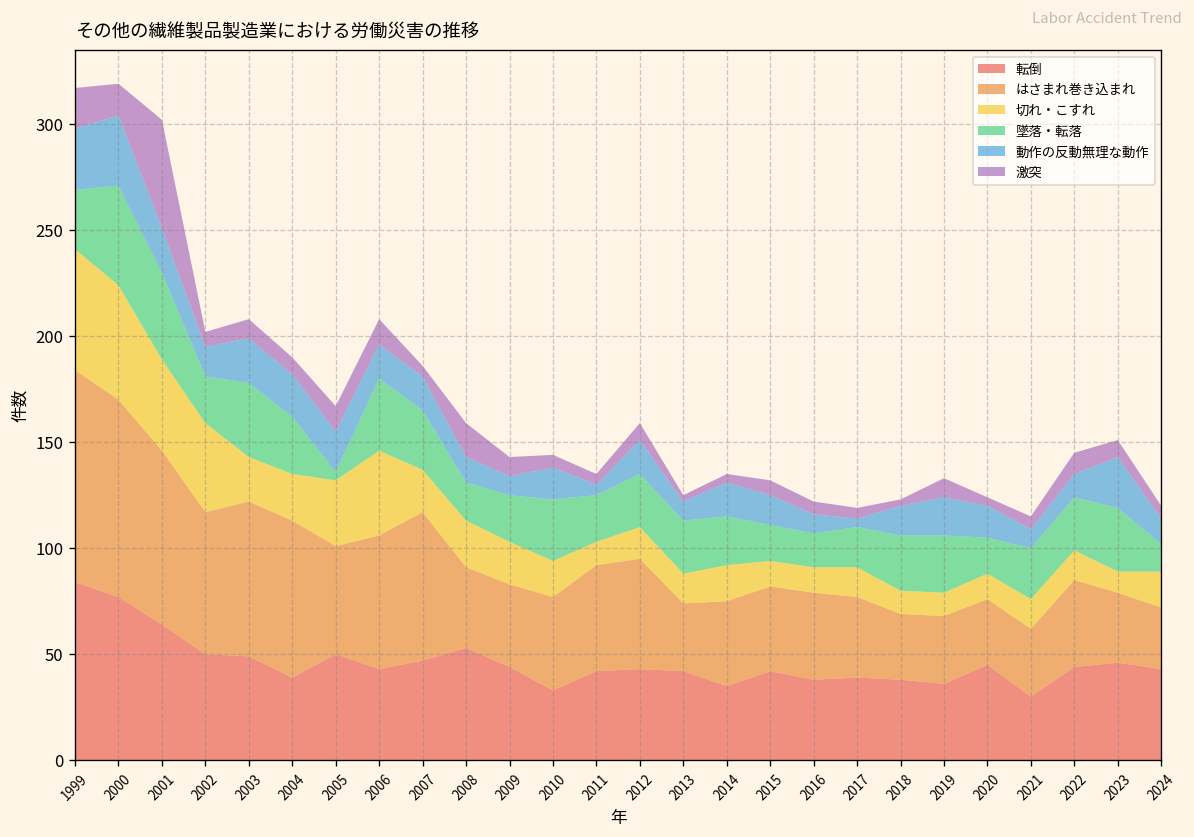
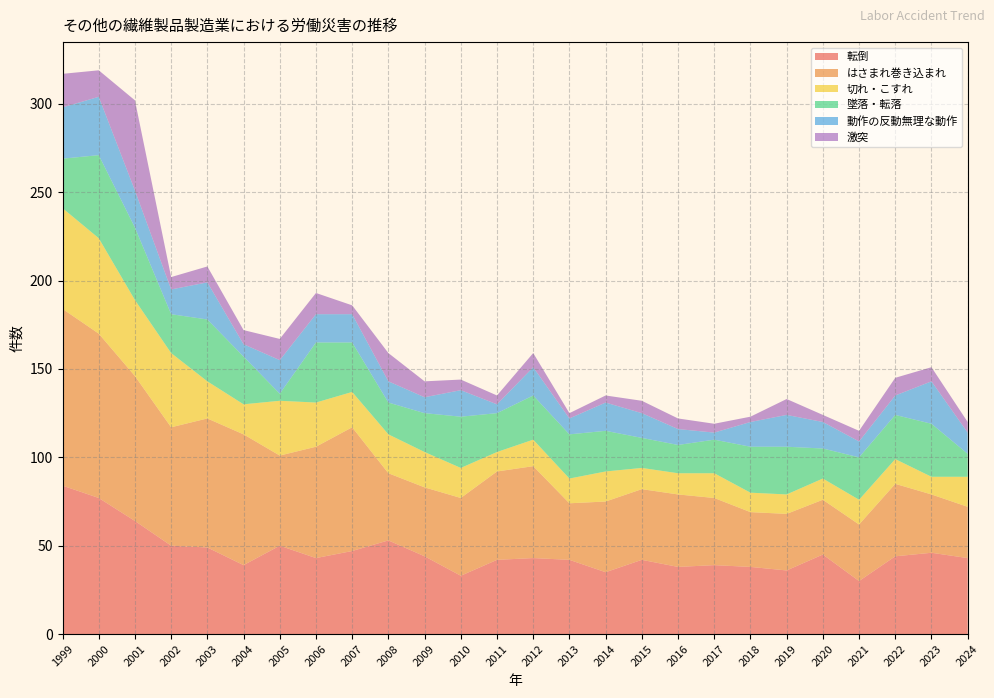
切れ・こすれ, 2004: 22 -> 17
動作の反動無理な動作, 2004: 20 -> 7
切れ・こすれ, 2006: 40 -> 25
